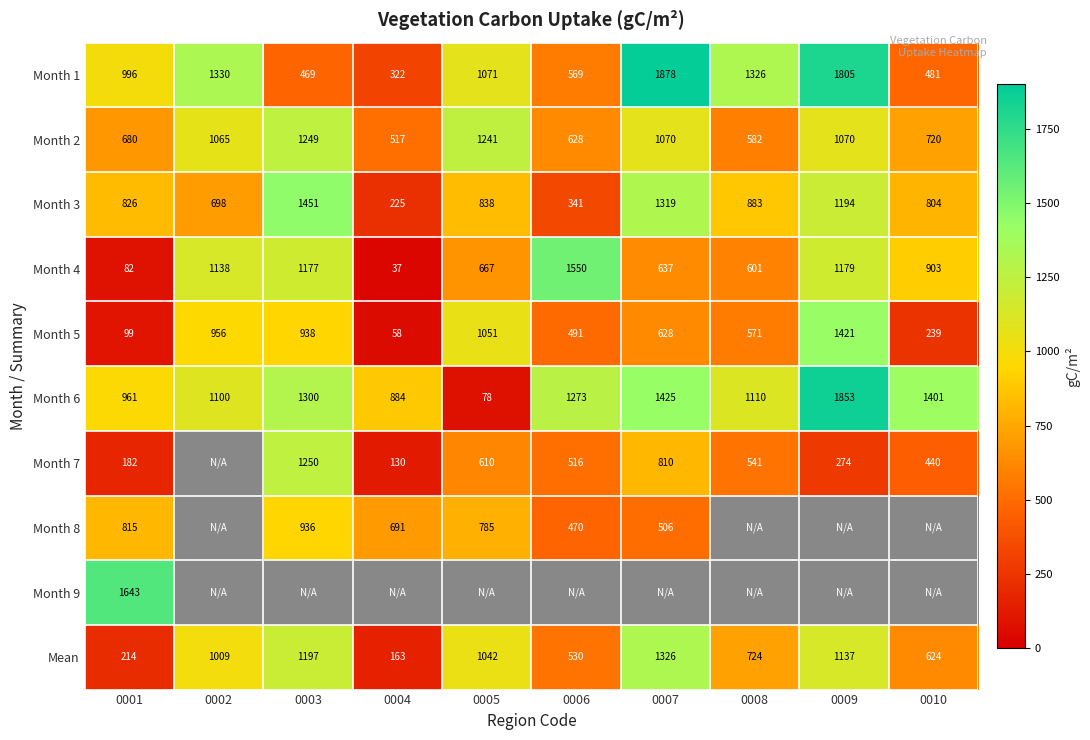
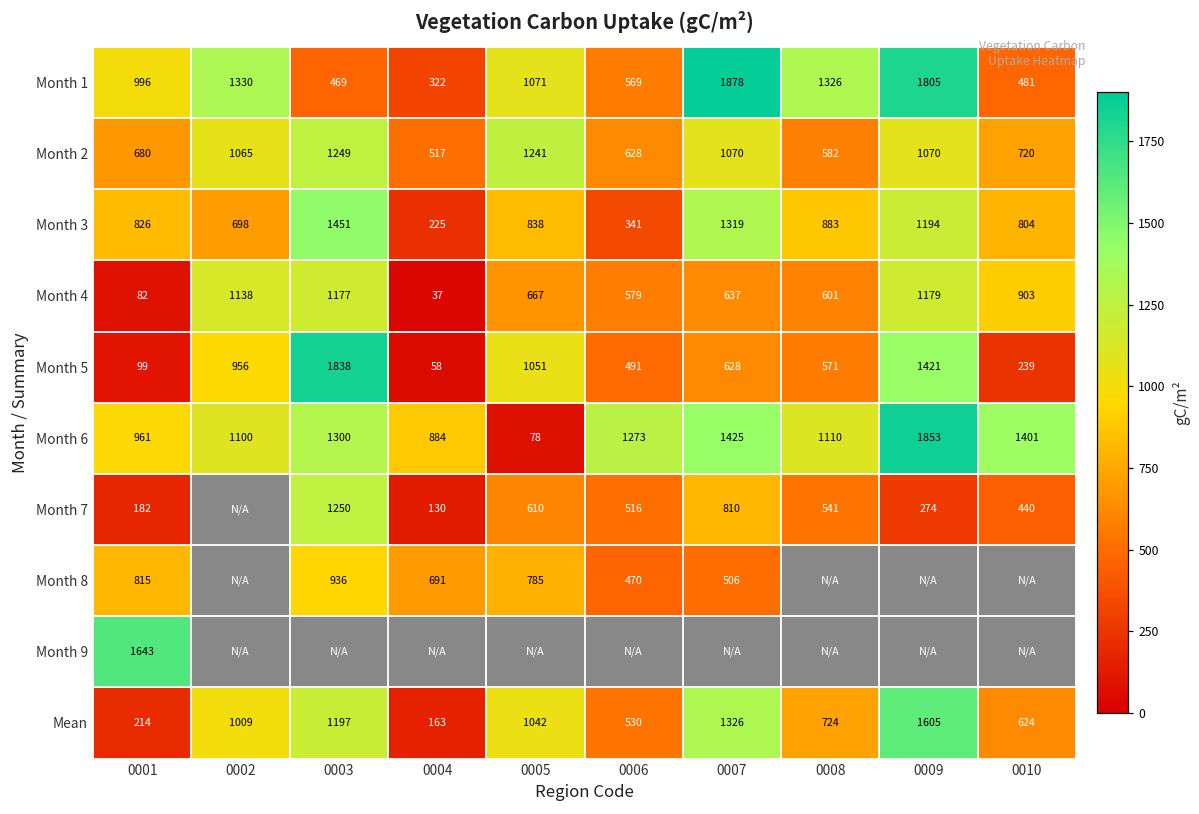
Month 4, 0006: 1550 -> 579
Month 5, 0003: 938 -> 1838
Mean, 0009: 1137 -> 1605
